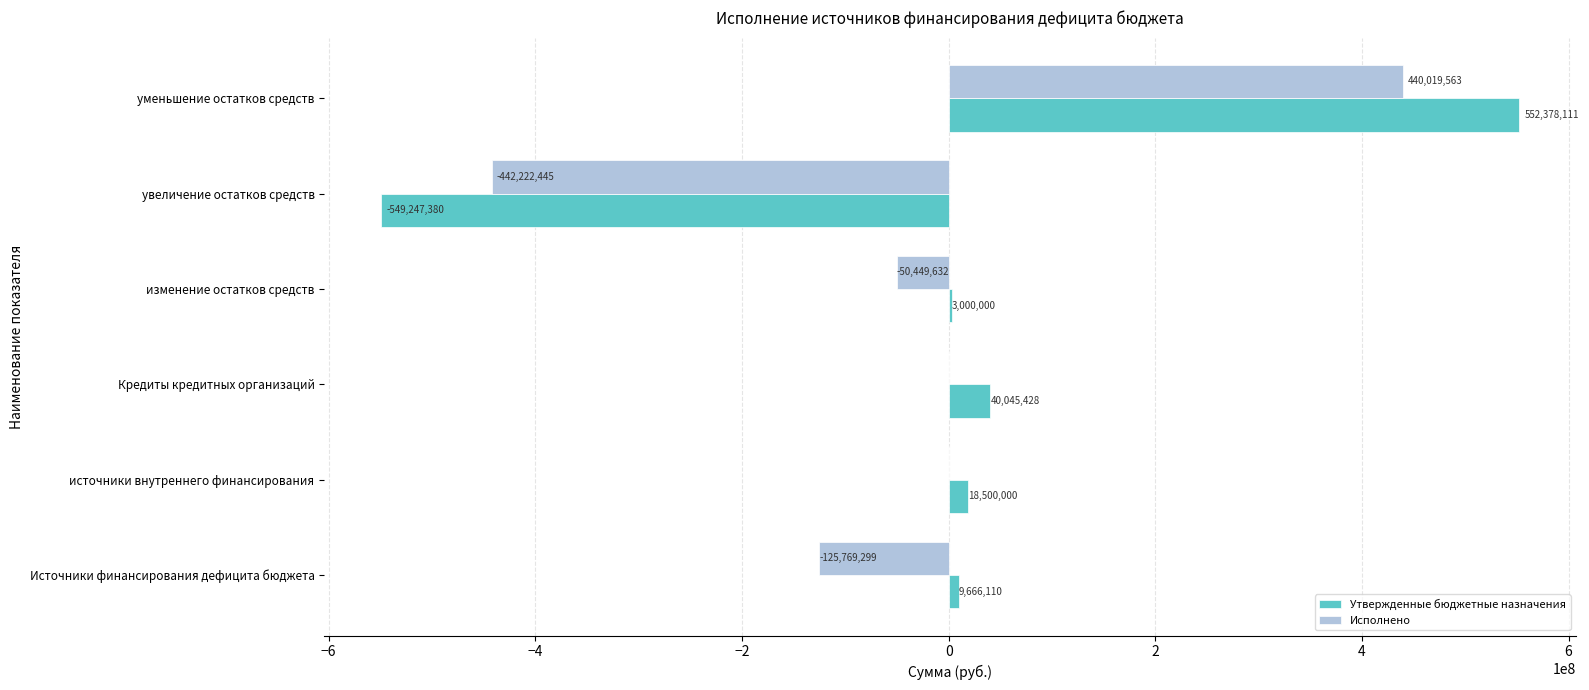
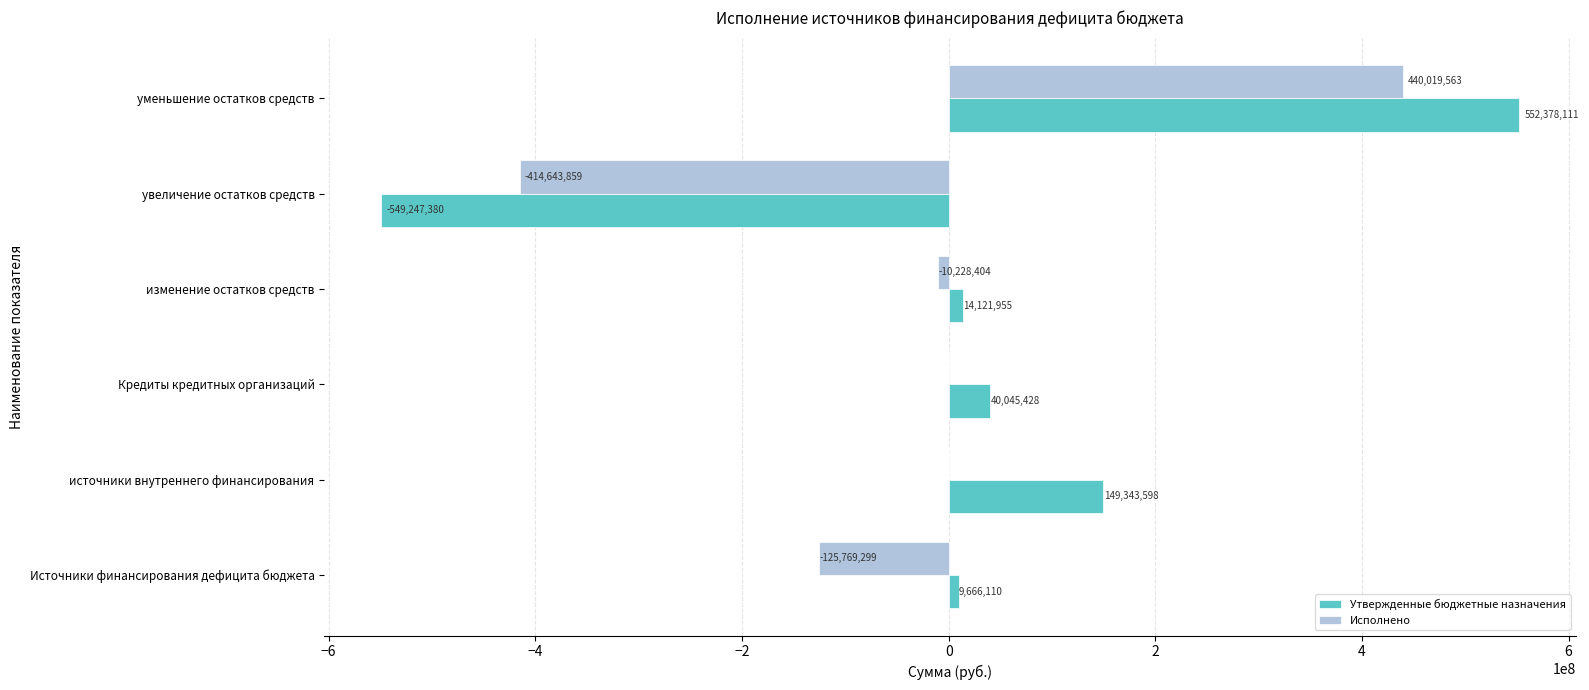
Исполнено, увеличение остатков средств: -442,222,445 -> -414,643,859
Исполнено, изменение остатков средств: -50,449,632 -> -10,228,404
Утвержденные бюджетные назначения, изменение остатков средств: 3,000,000 -> 14,121,955
Утвержденные бюджетные назначения, источники внутреннего финансирования: 18,500,000 -> 149,343,598
